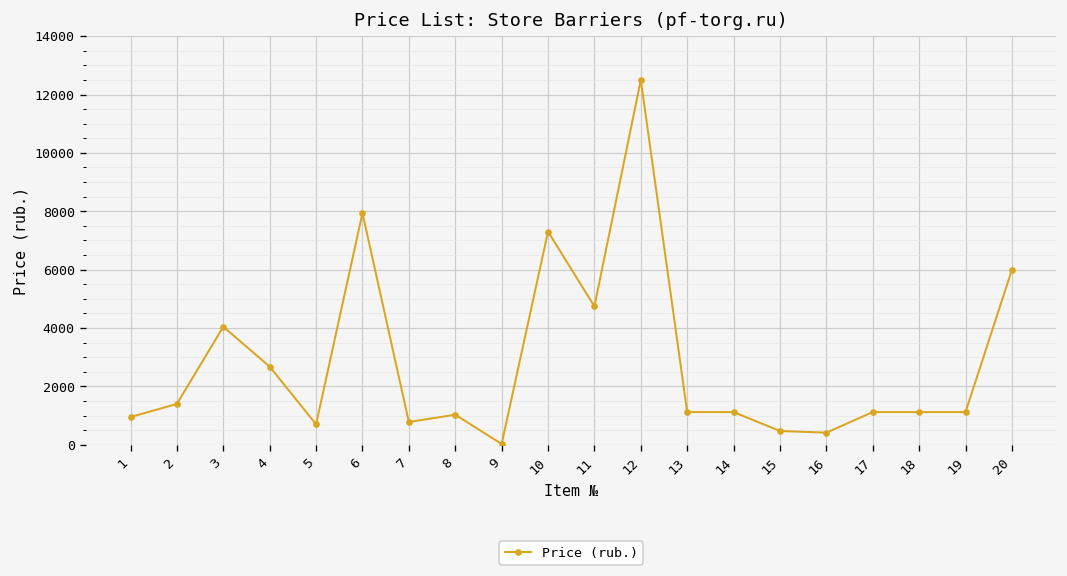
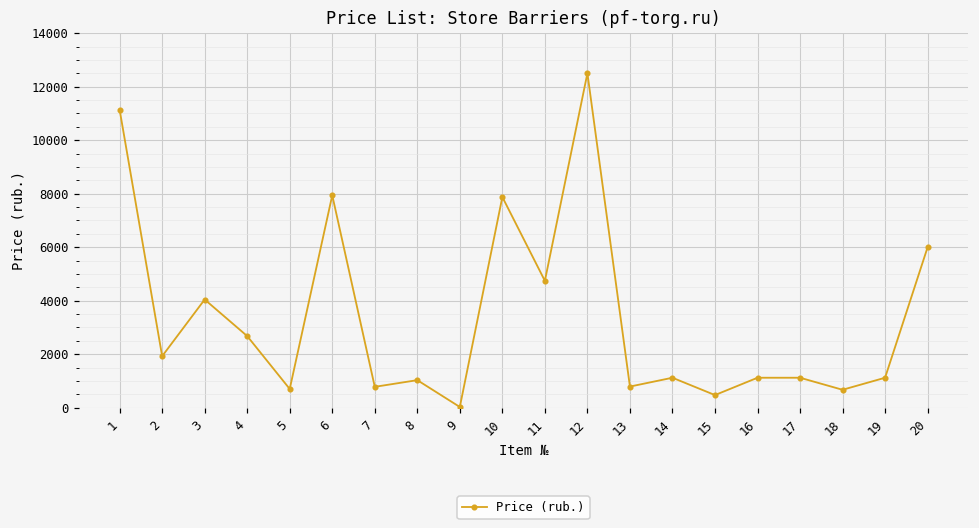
1: 1000 -> 11100
2: 1400 -> 1900
10: 7300 -> 7900
13: 1100 -> 800
16: 400 -> 1100
18: 1100 -> 700
